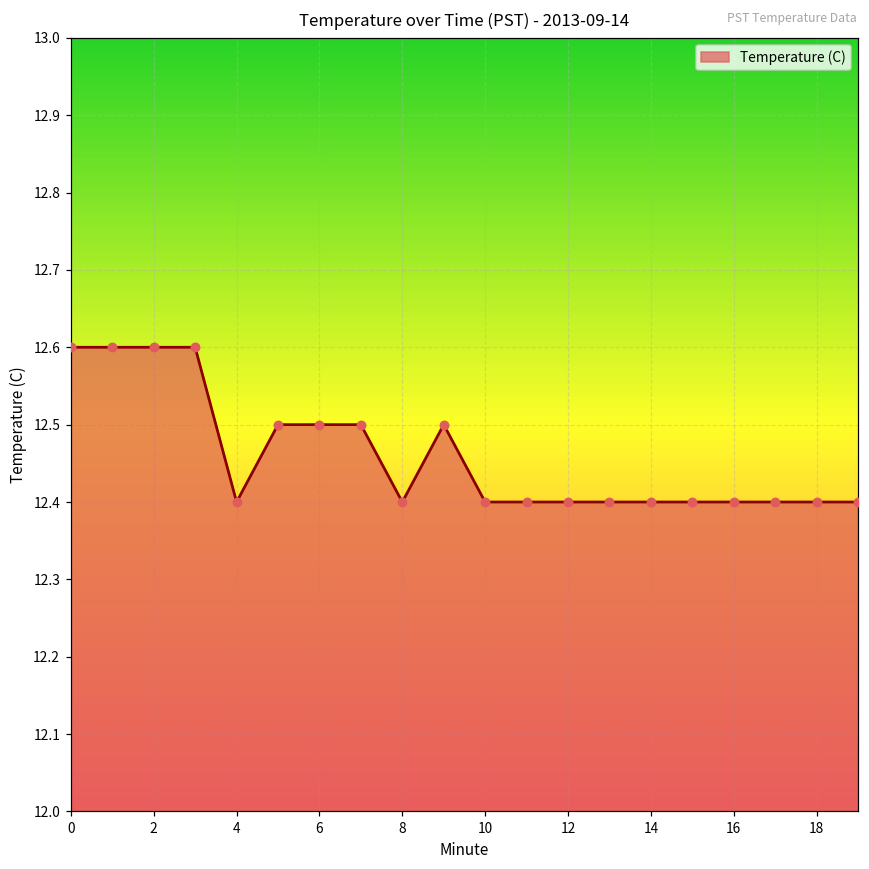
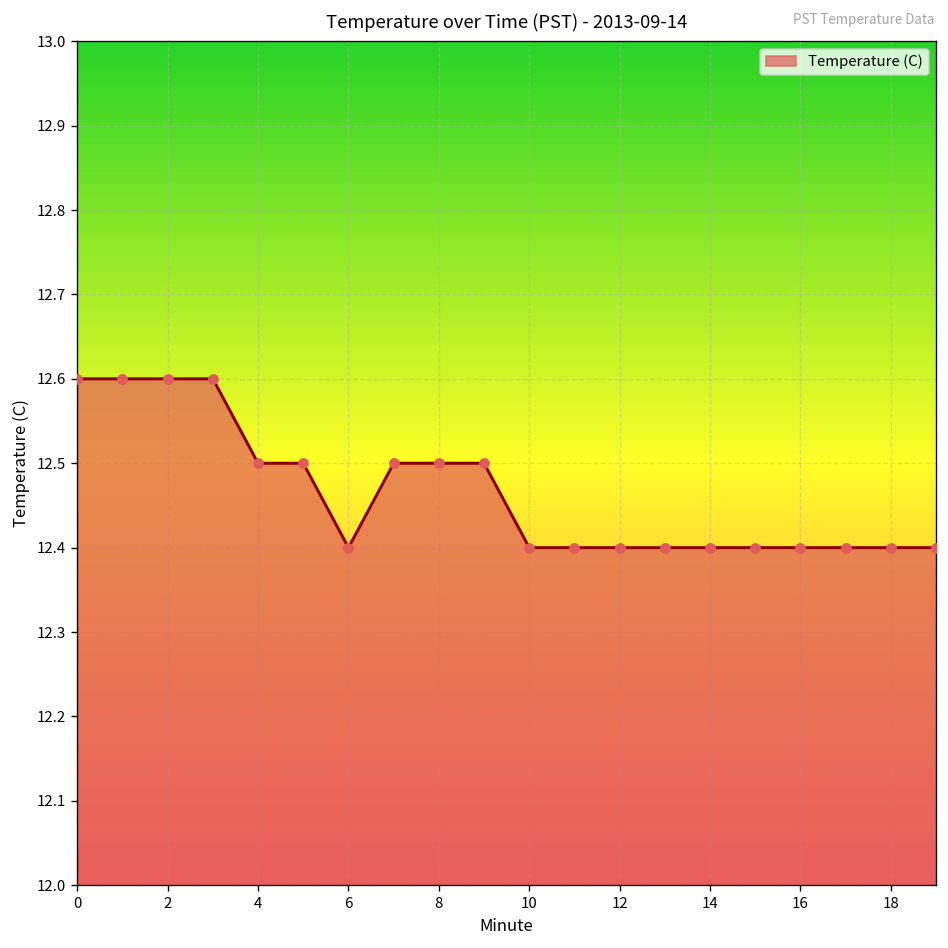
4: 12.4 -> 12.5
6: 12.5 -> 12.4
8: 12.4 -> 12.5
